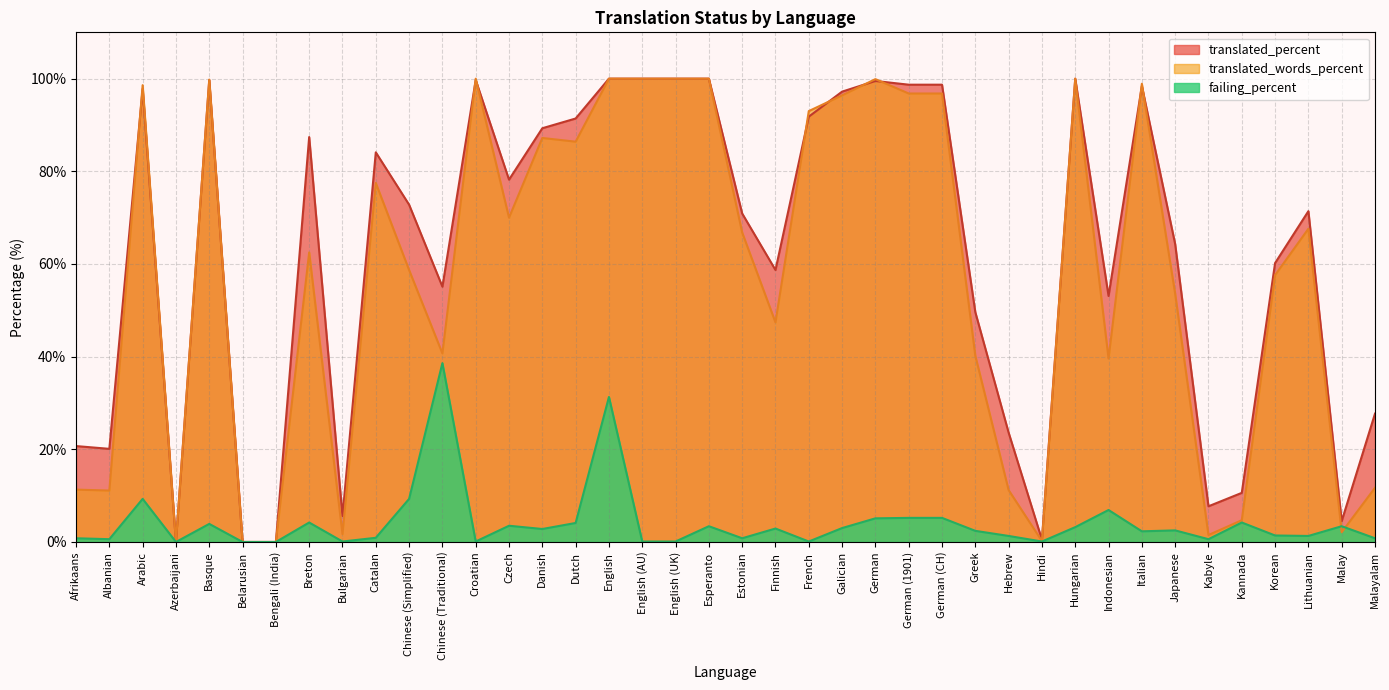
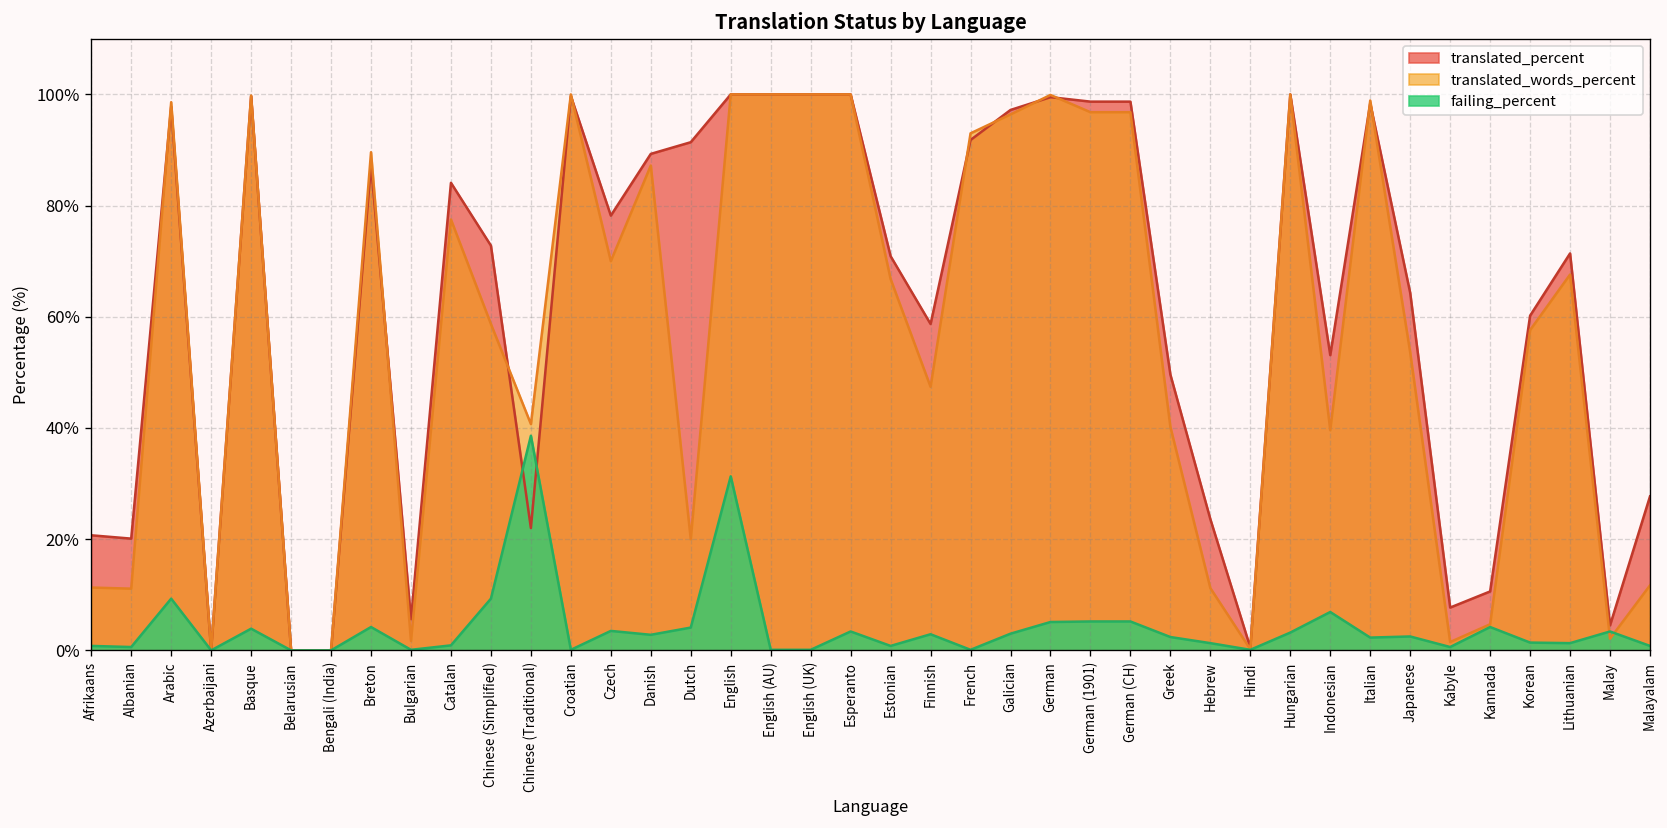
translated_words_percent, Breton: 63% -> 90%
translated_percent, Chinese (Traditional): 55% -> 22%
translated_words_percent, Dutch: 86% -> 20%
